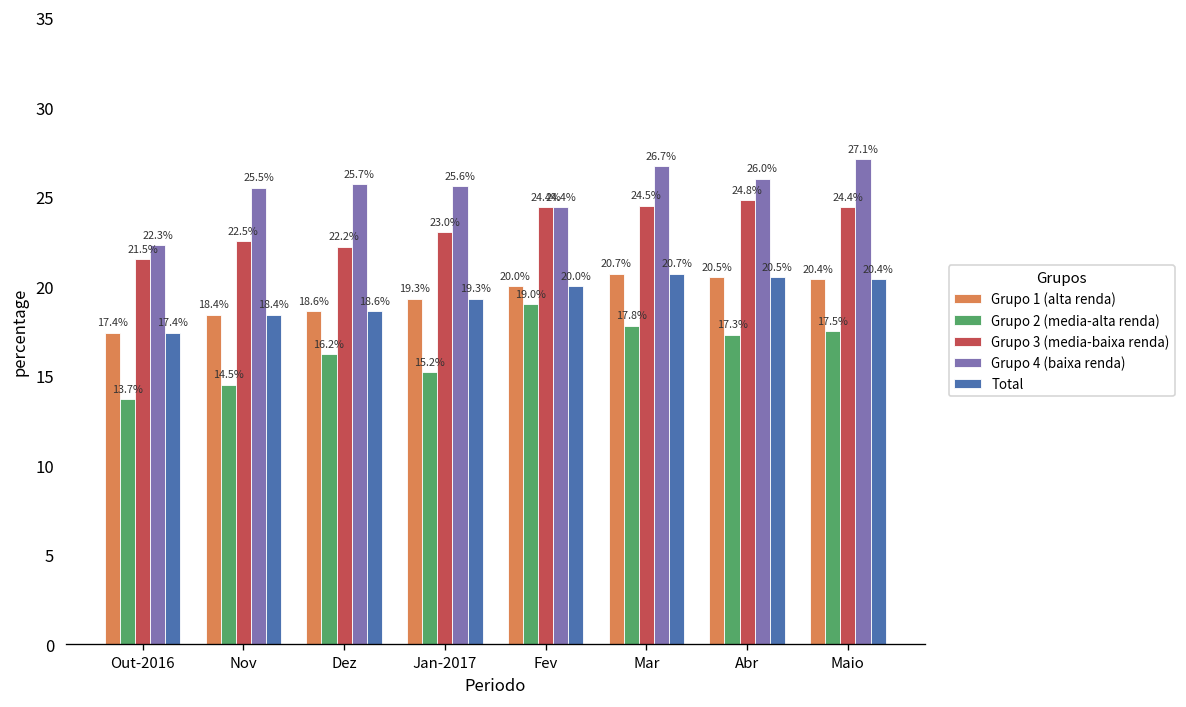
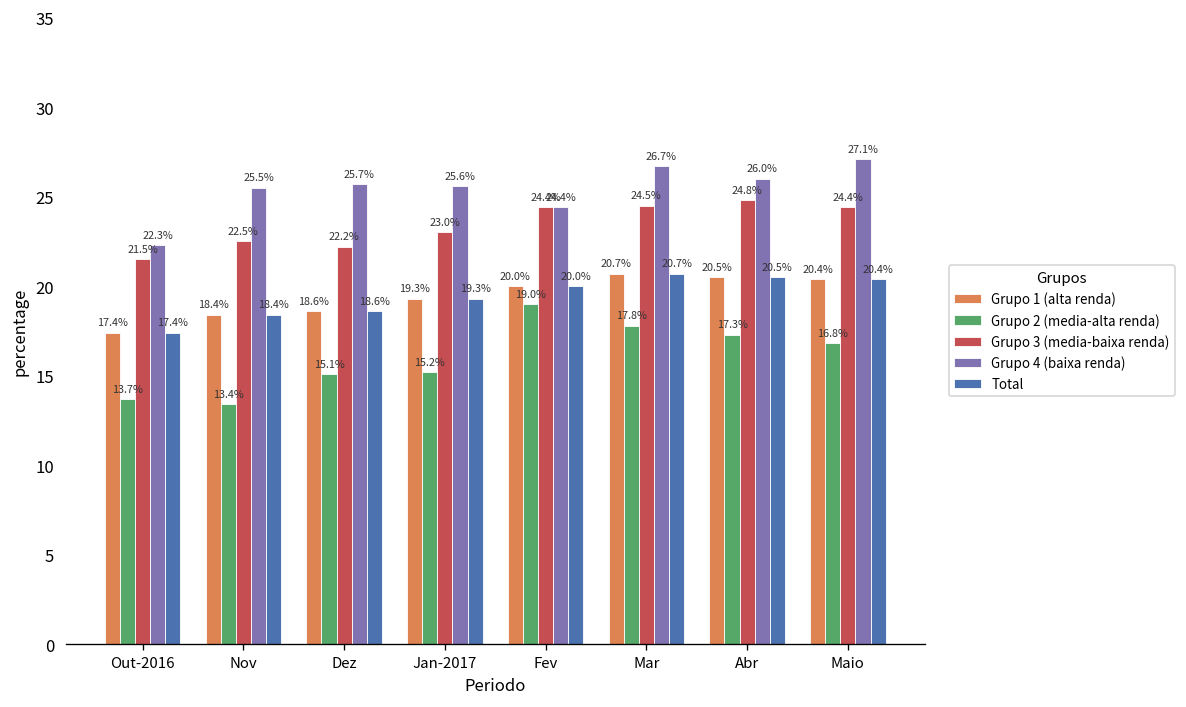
Grupo 2 (media-alta renda), Nov: 14.5% -> 13.4%
Grupo 2 (media-alta renda), Dez: 16.2% -> 15.1%
Grupo 2 (media-alta renda), Maio: 17.5% -> 16.8%
